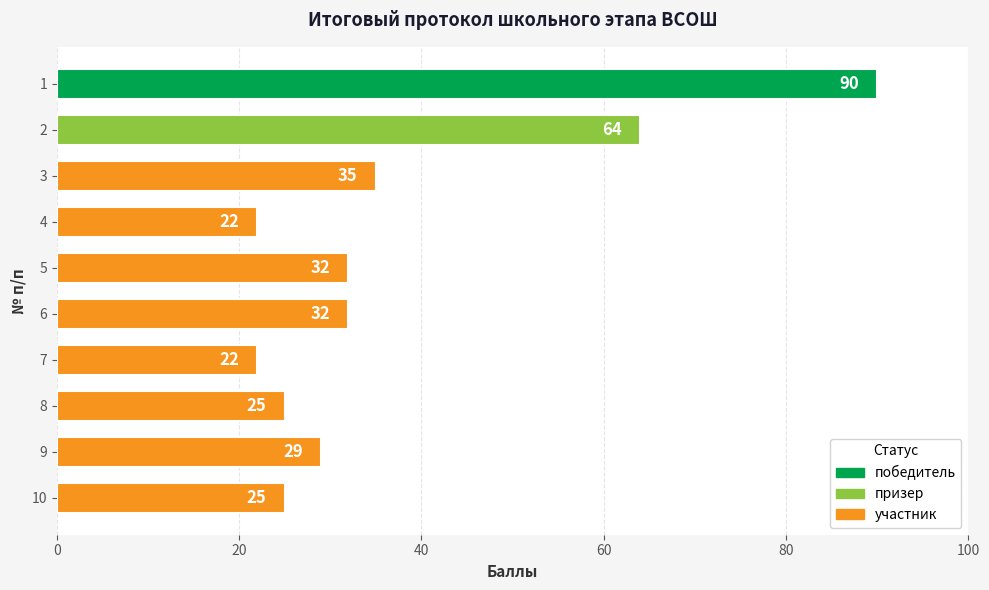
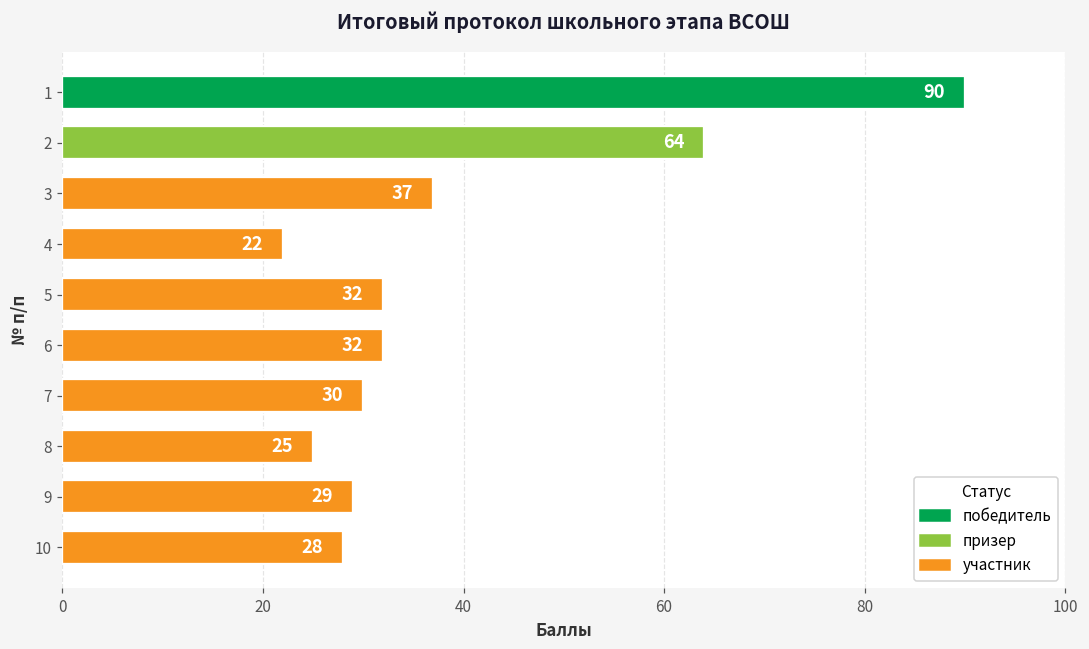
3: 35 -> 37
7: 22 -> 30
10: 25 -> 28
